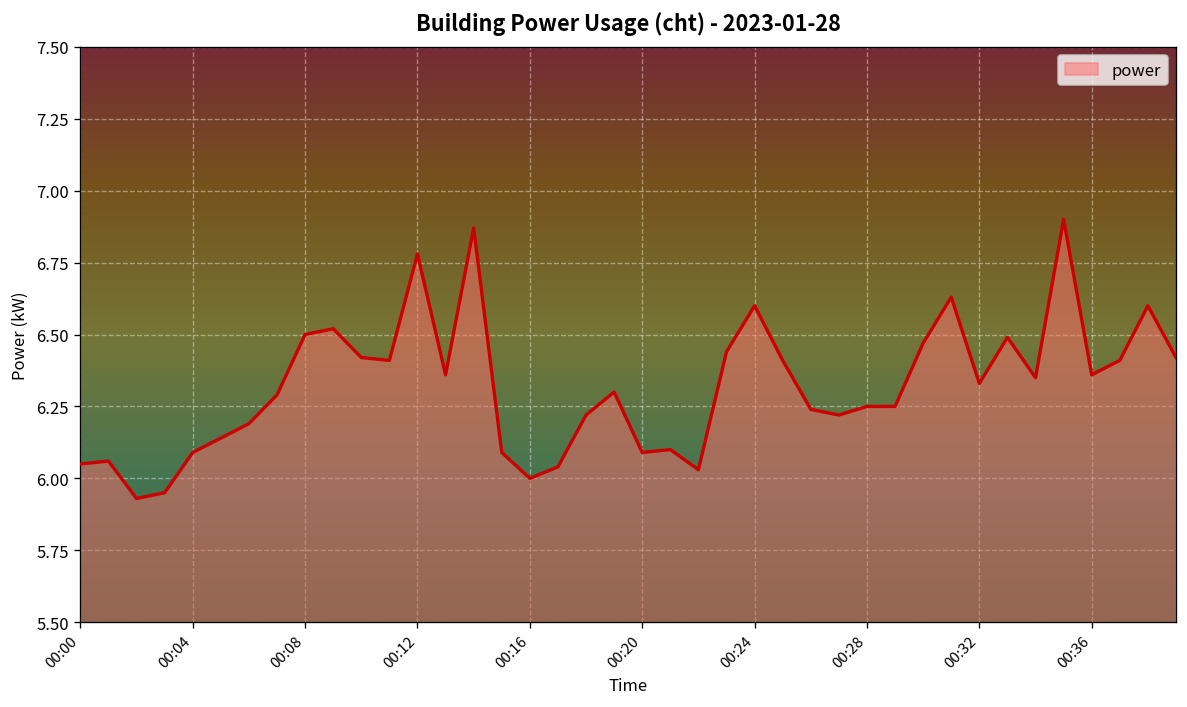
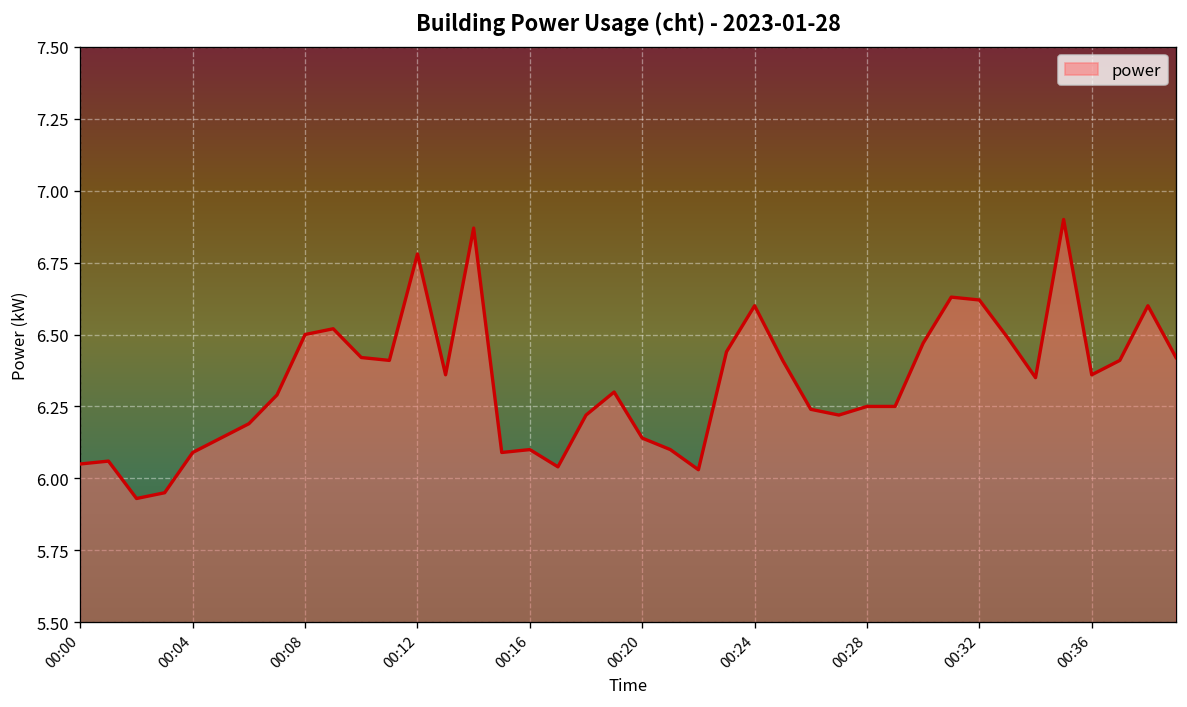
00:16: 6.0 -> 6.1
00:20: 6.09 -> 6.14
00:32: 6.33 -> 6.62
